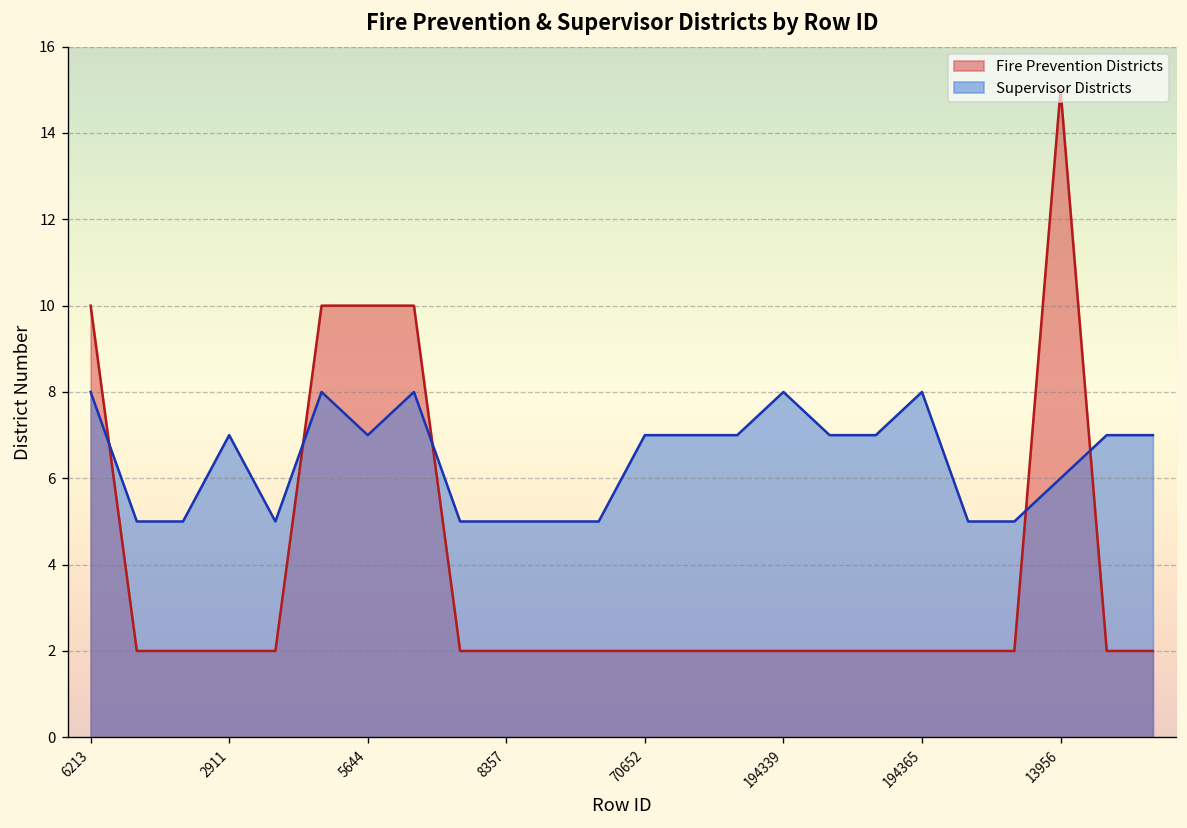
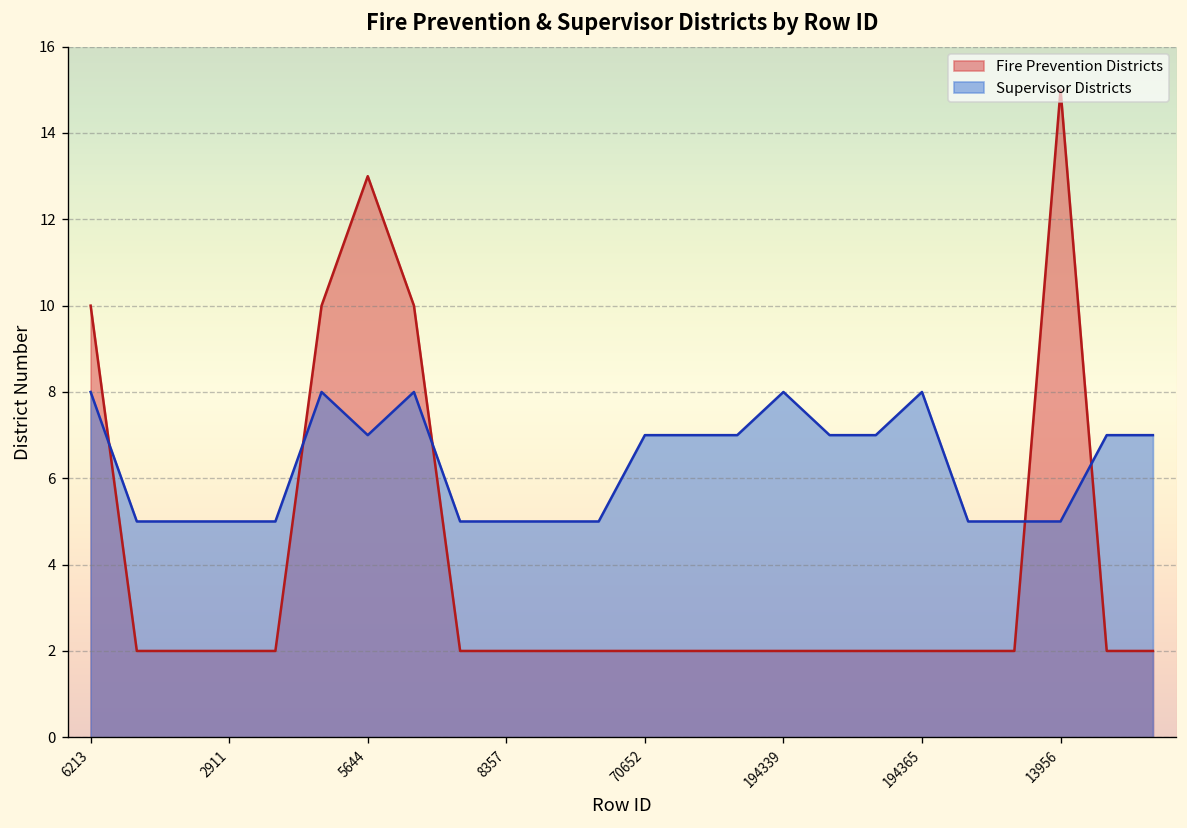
Supervisor Districts, 2911: 7 -> 5
Fire Prevention Districts, 5644: 10 -> 13
Supervisor Districts, 13956: 6 -> 5
